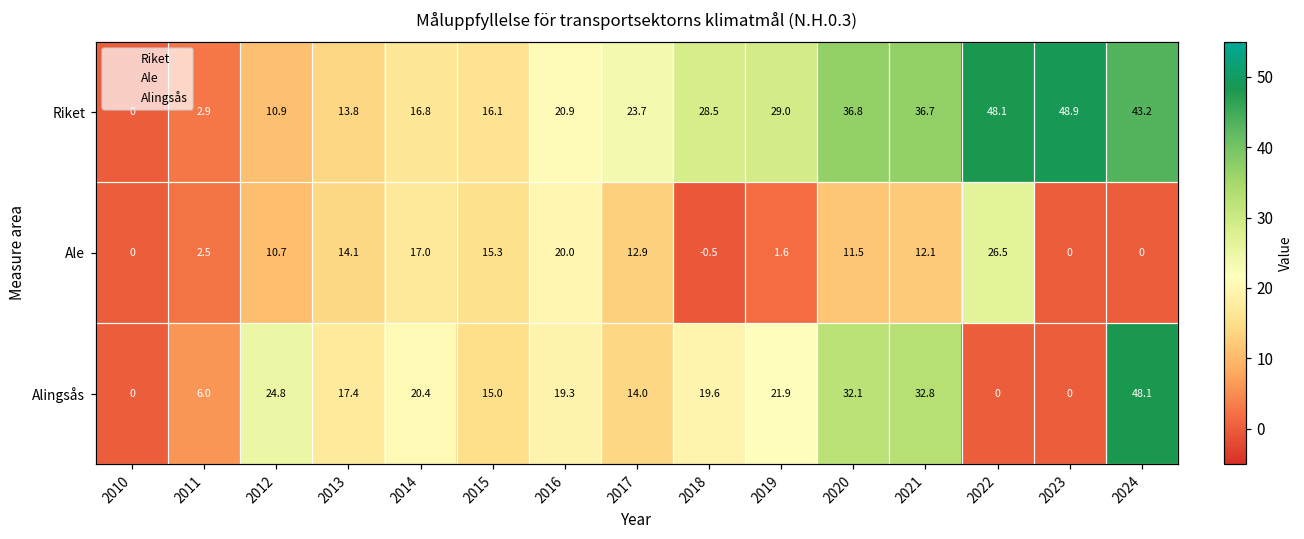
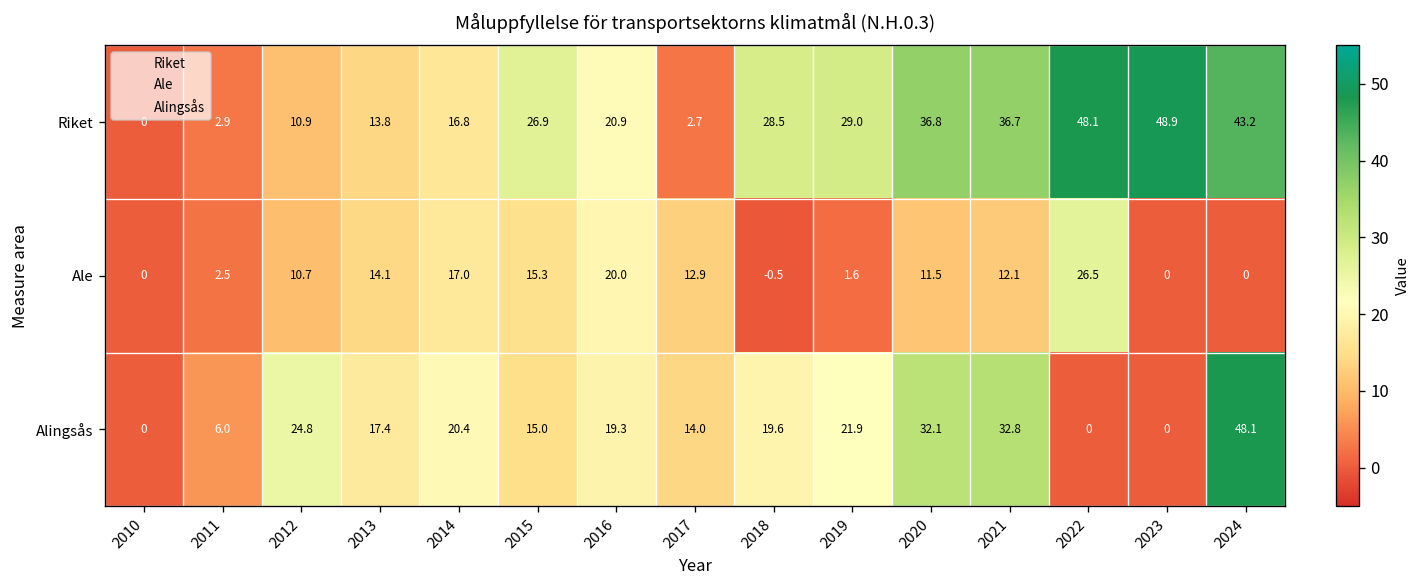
Riket, 2015: 16.1 -> 26.9
Riket, 2017: 23.7 -> 2.7
